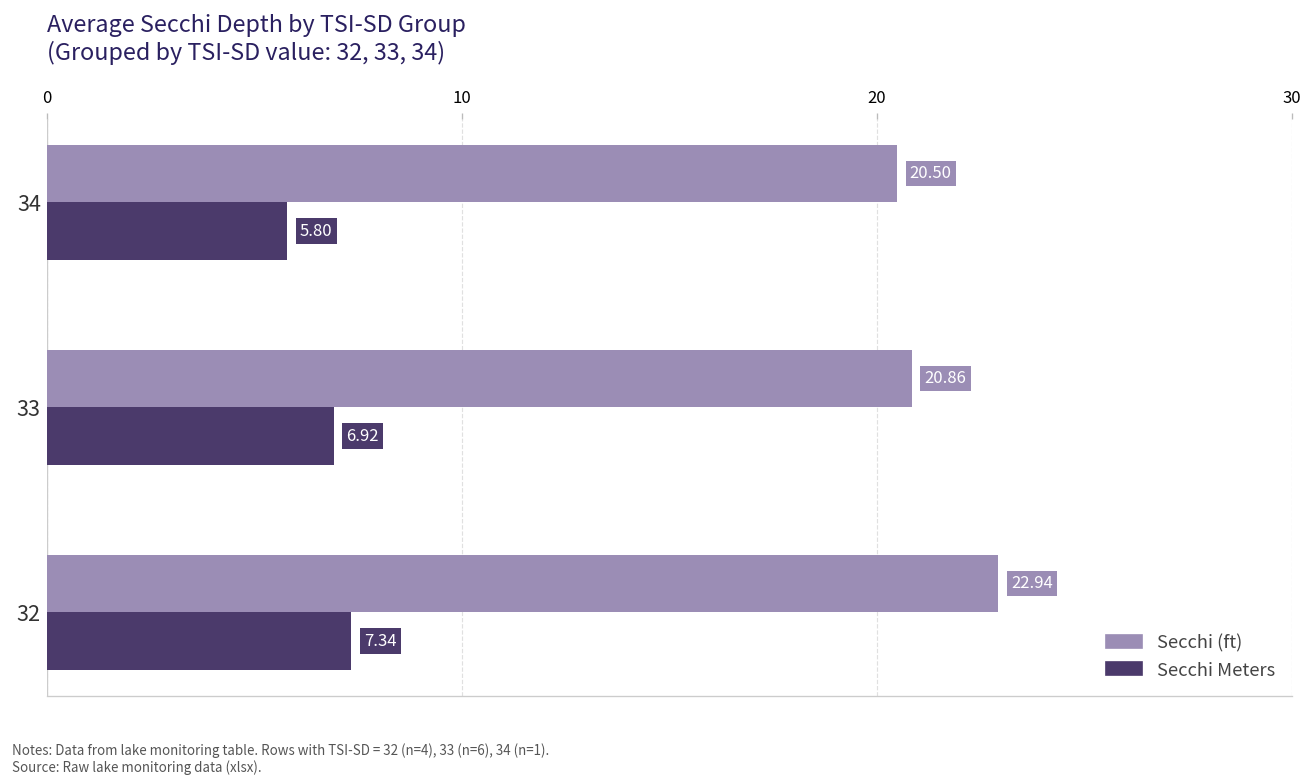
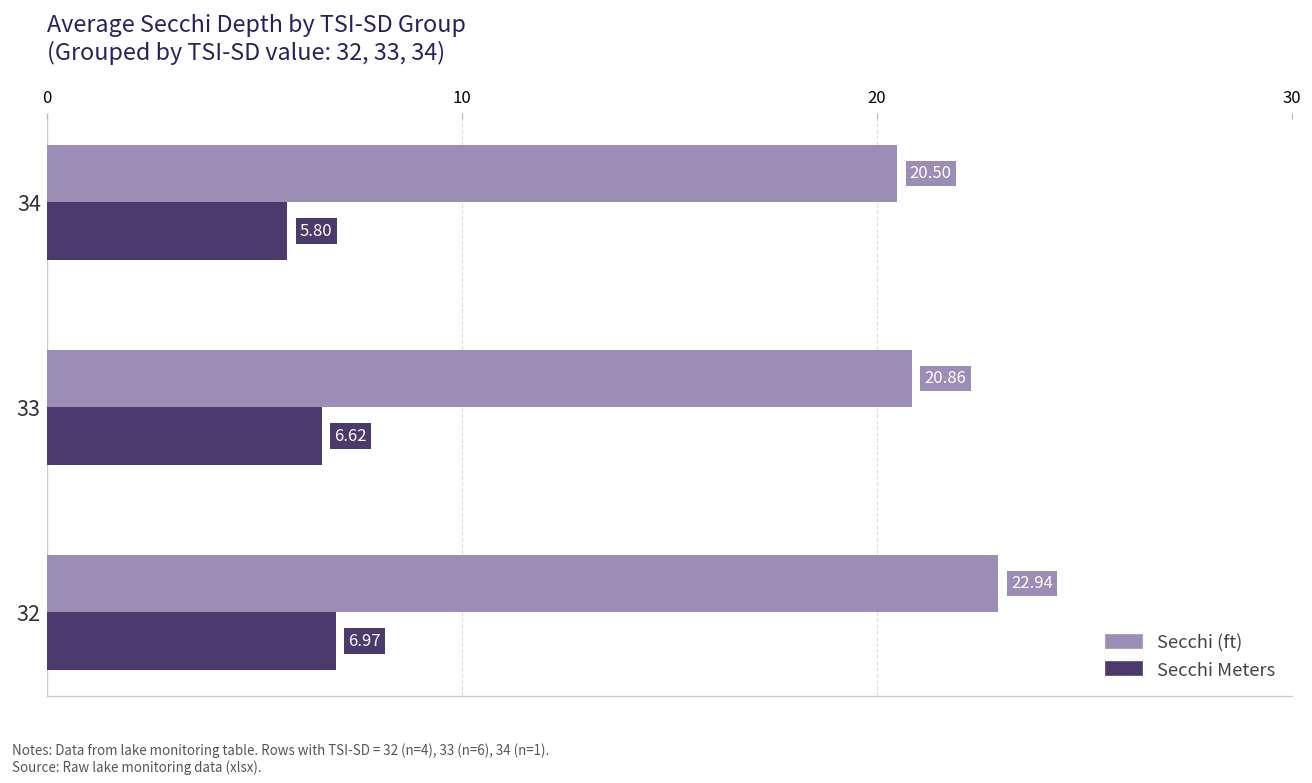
Secchi Meters, 33: 6.92 -> 6.62
Secchi Meters, 32: 7.34 -> 6.97
